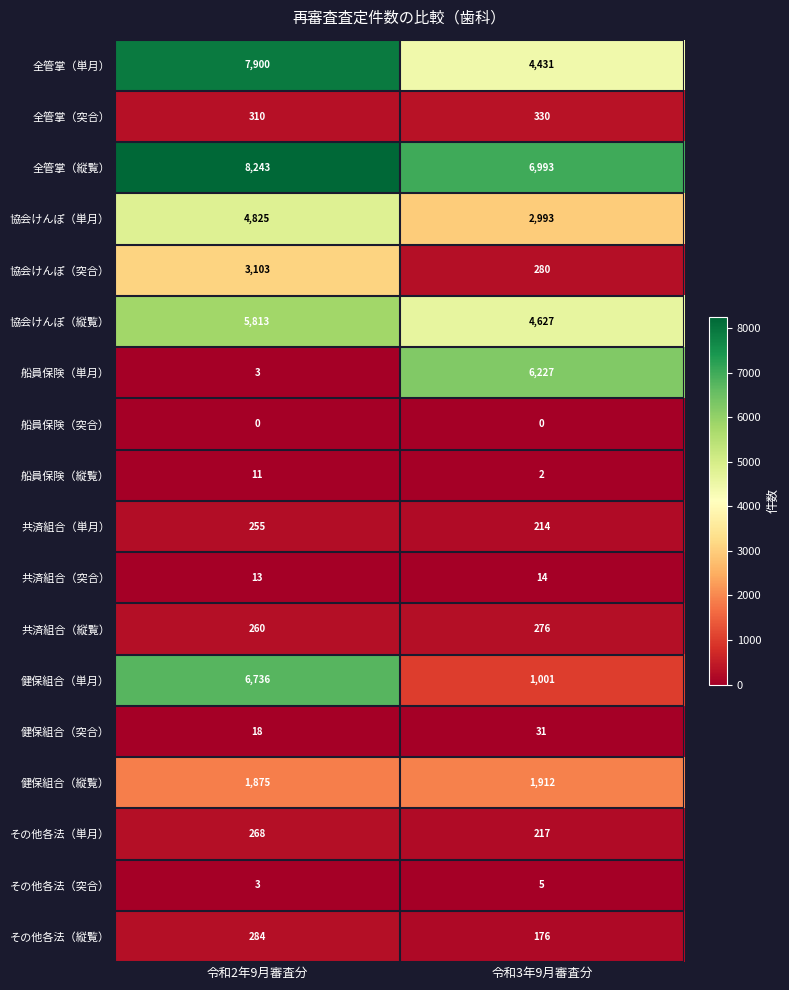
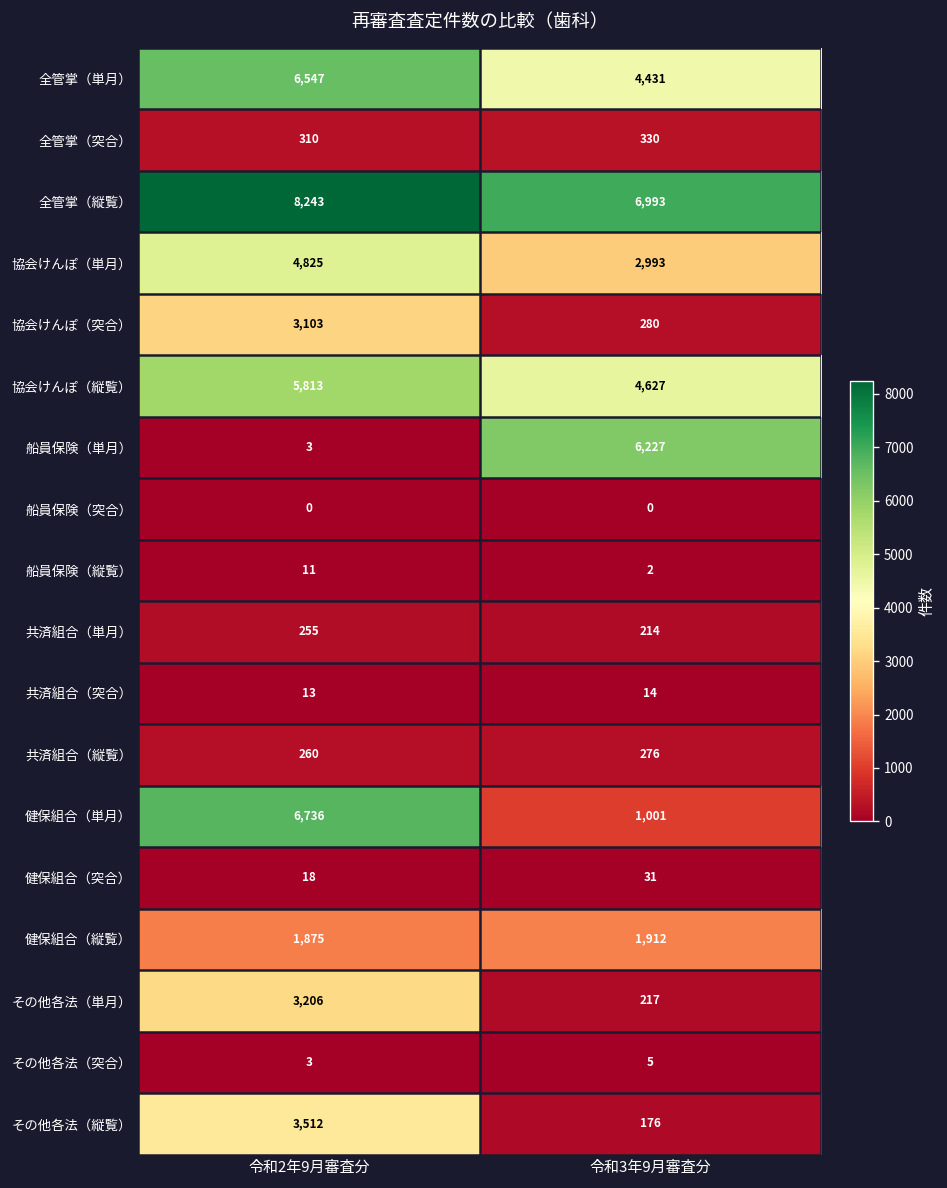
全管掌（単月）, 令和2年9月審査分: 7,900 -> 6,547
その他各法（単月）, 令和2年9月審査分: 268 -> 3,206
その他各法（縦覧）, 令和2年9月審査分: 284 -> 3,512
